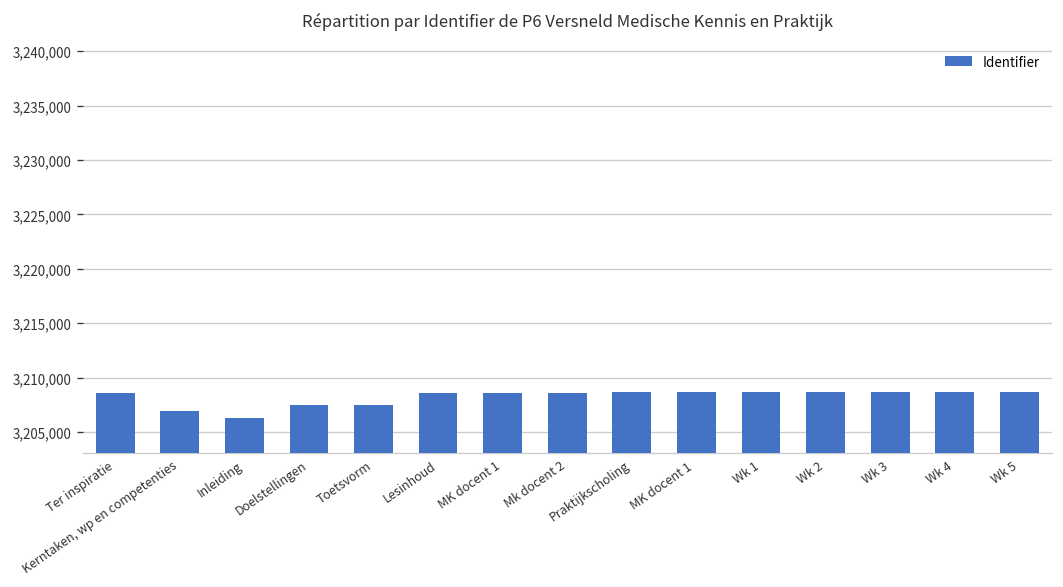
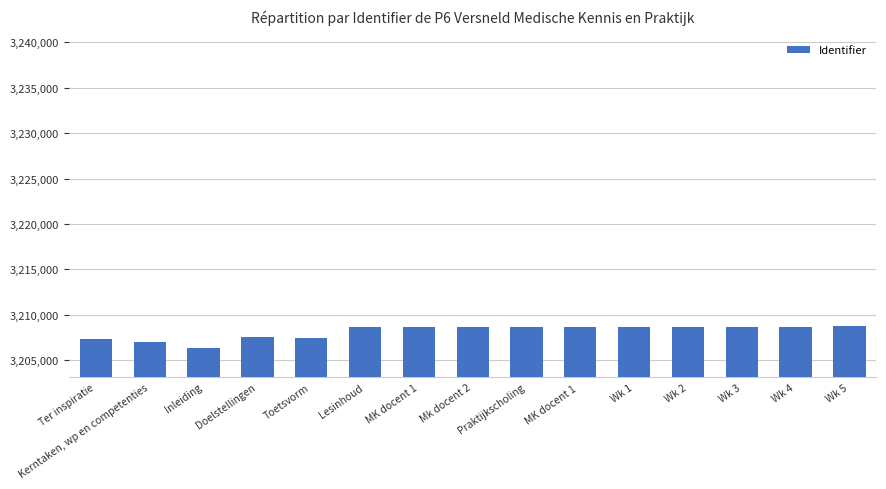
Ter inspiratie: 3,209,000 -> 3,207,000
